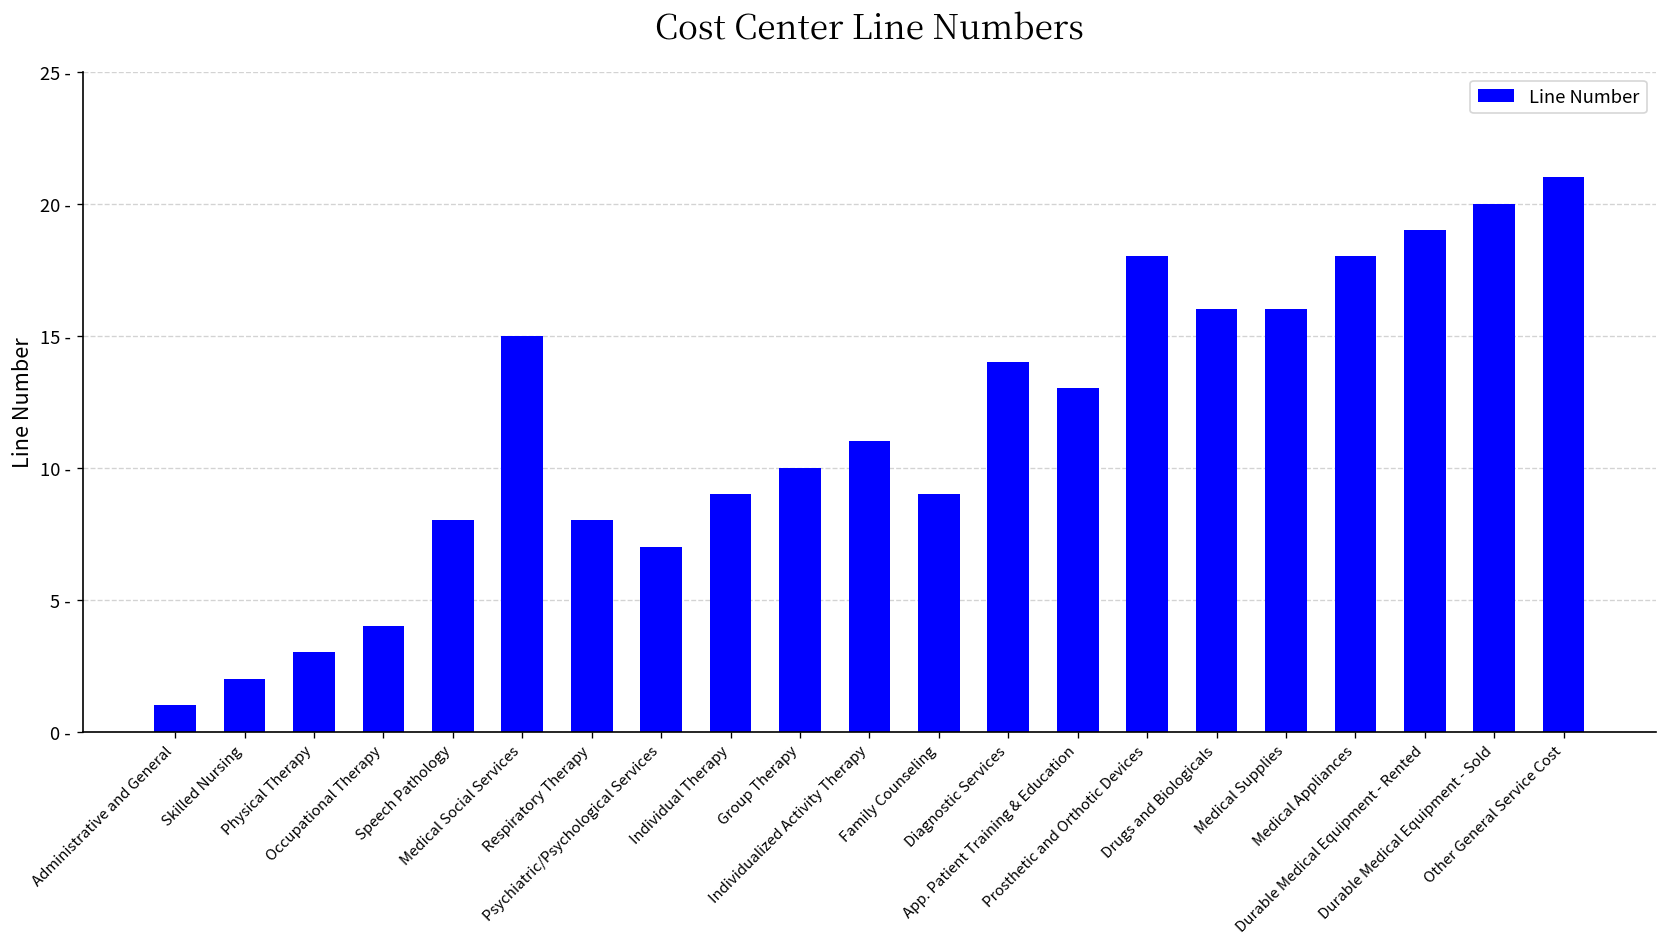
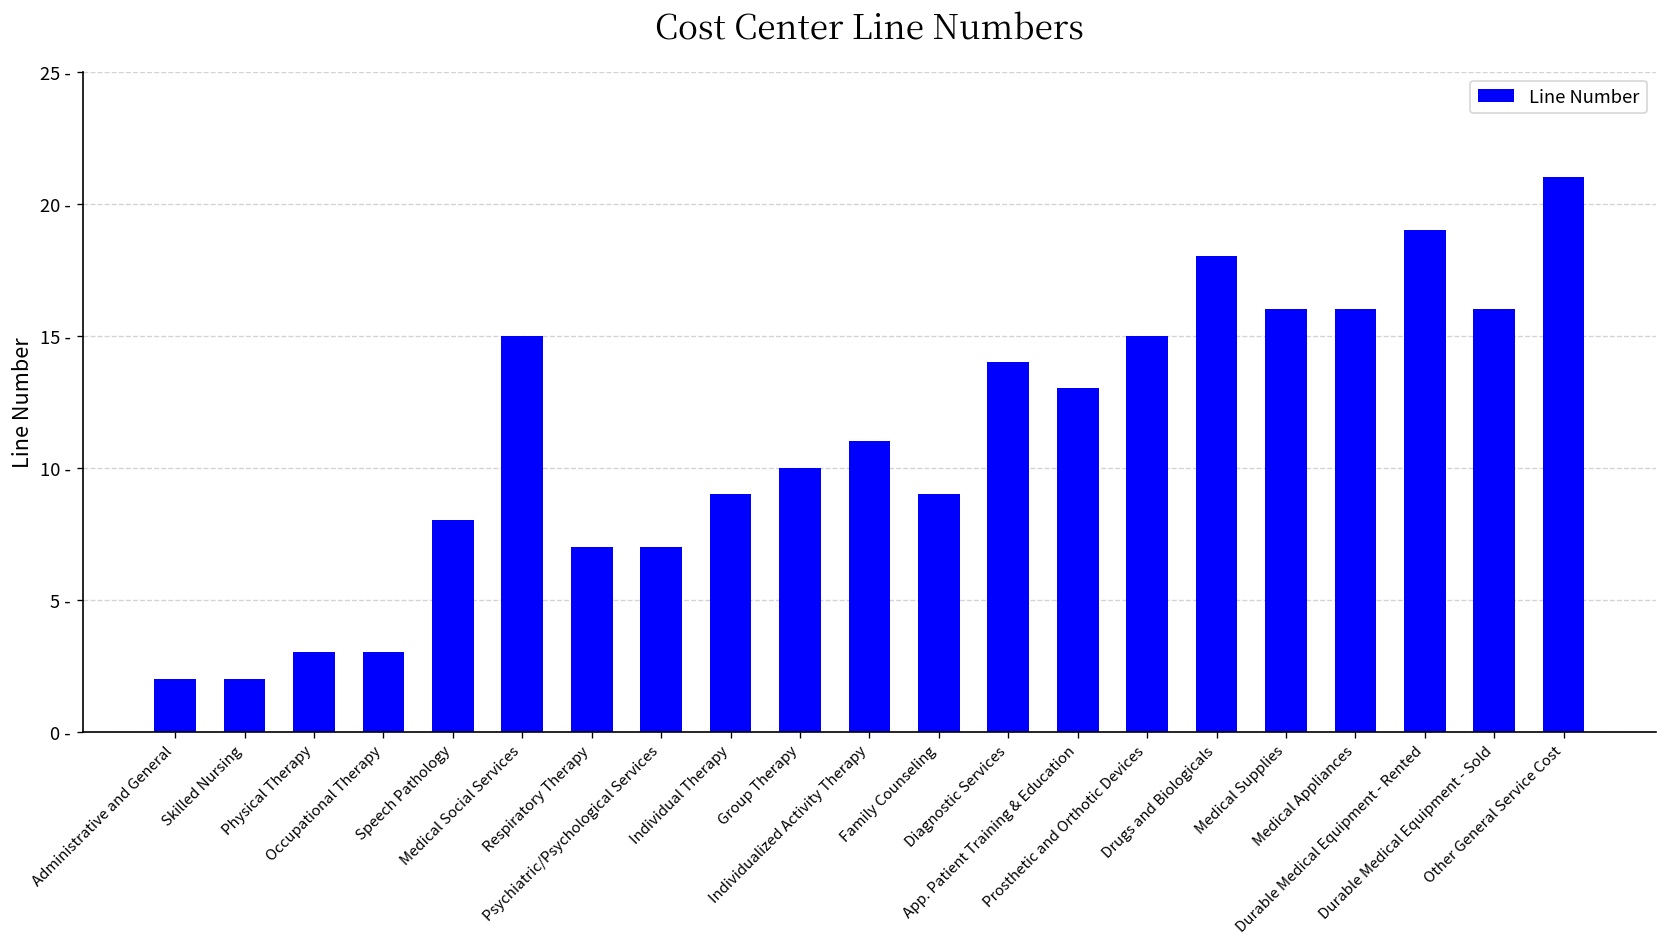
Administrative and General: 1 - -> 2 -
Occupational Therapy: 4 - -> 3 -
Respiratory Therapy: 8 - -> 7 -
Prosthetic and Orthotic Devices: 18 - -> 15 -
Drugs and Biologicals: 16 - -> 18 -
Medical Appliances: 18 - -> 16 -
Durable Medical Equipment - Sold: 20 - -> 16 -
